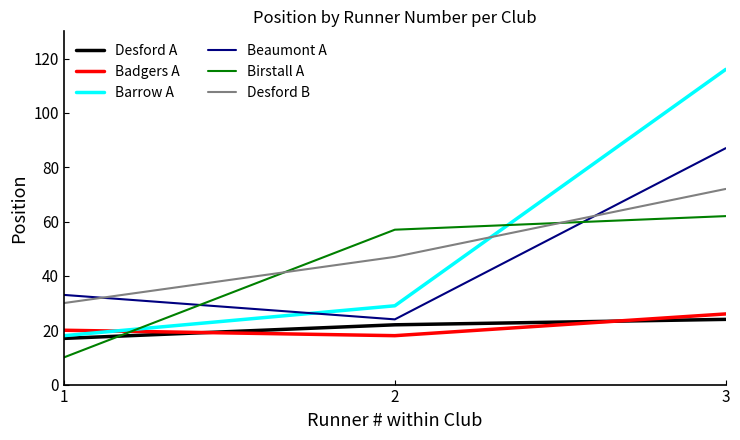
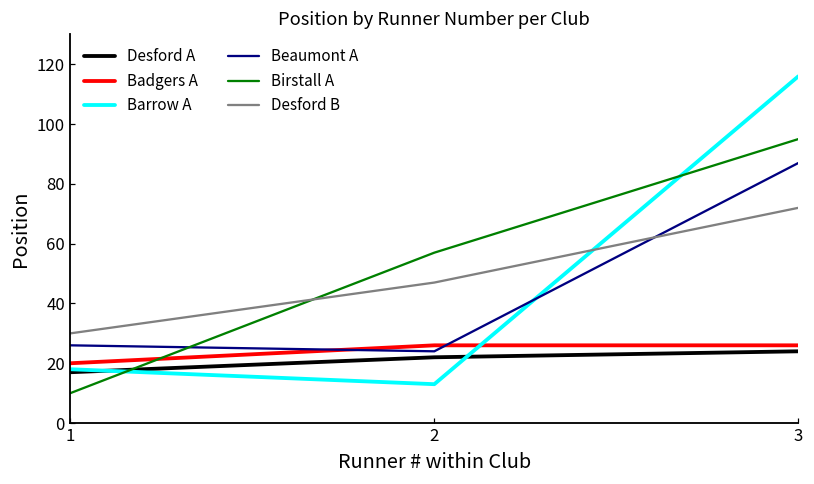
Beaumont A, 1: 33 -> 26
Badgers A, 2: 18 -> 26
Barrow A, 2: 29 -> 13
Birstall A, 3: 62 -> 95
